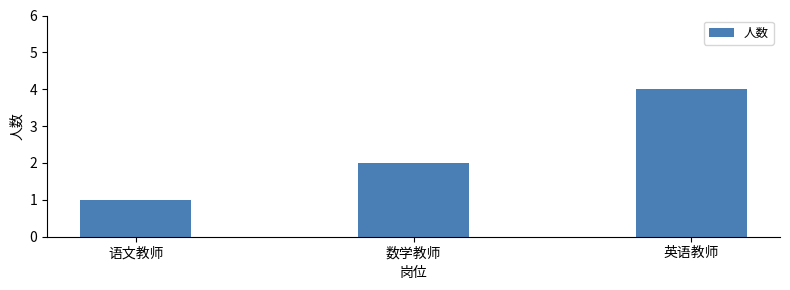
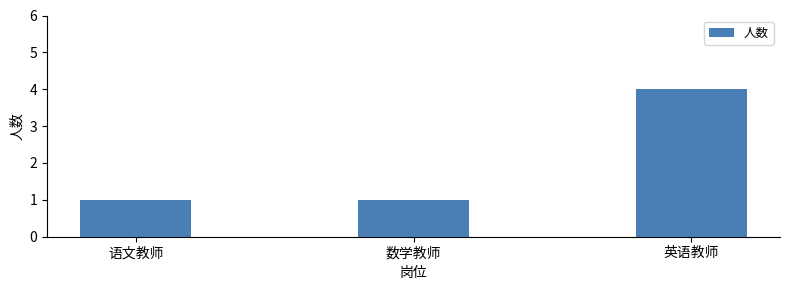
数学教师: 2 -> 1
